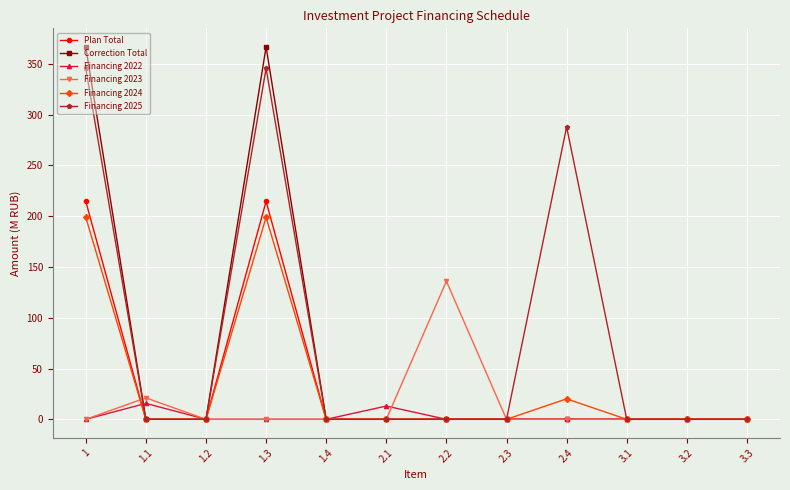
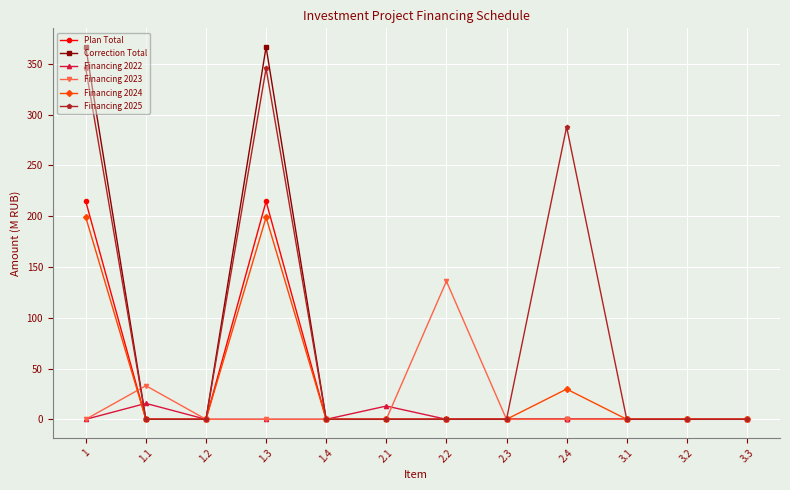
Financing 2023, 1.1: 21 -> 33
Financing 2024, 2.4: 20 -> 30
